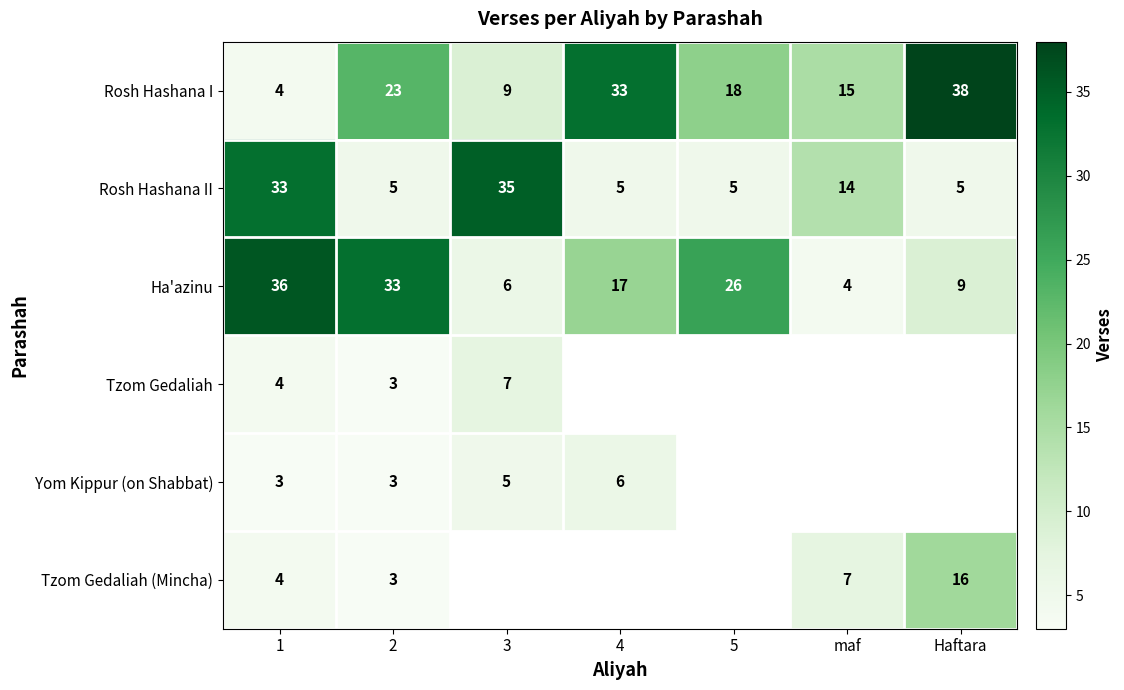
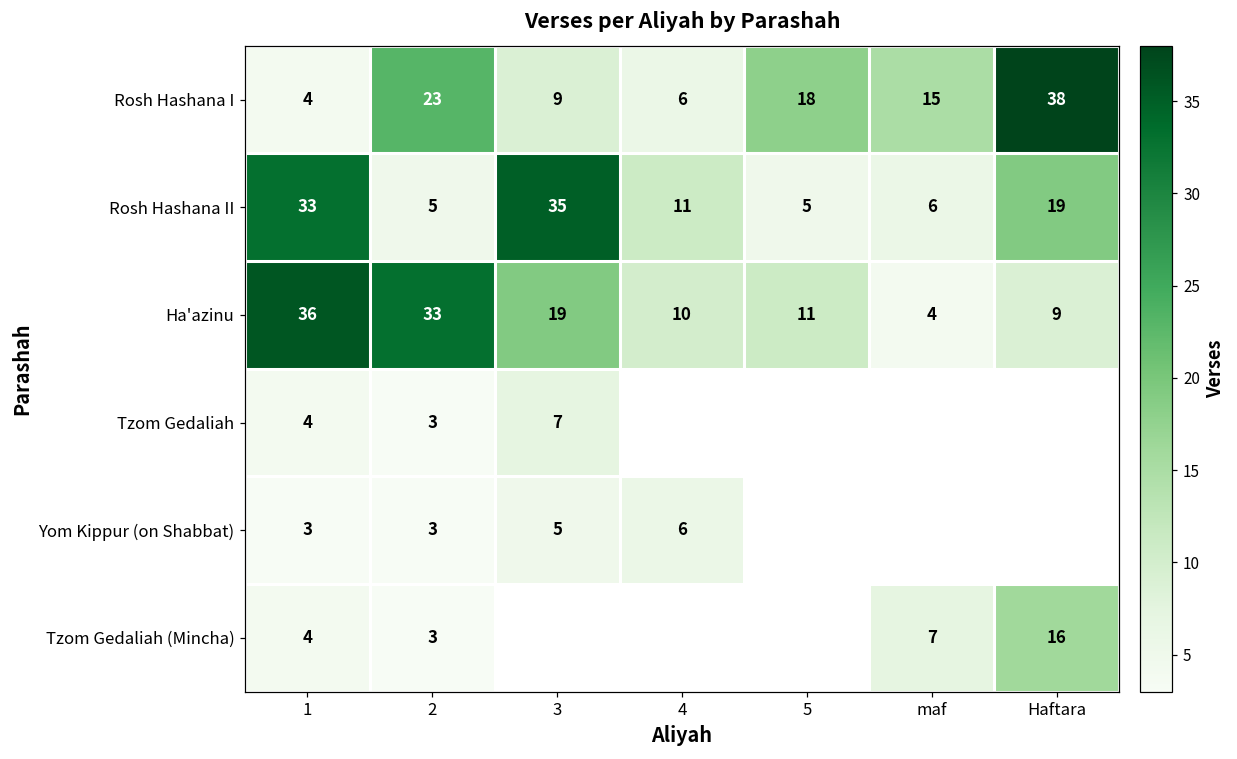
Rosh Hashana I, 4: 33 -> 6
Rosh Hashana II, 4: 5 -> 11
Rosh Hashana II, maf: 14 -> 6
Rosh Hashana II, Haftara: 5 -> 19
Ha'azinu, 3: 6 -> 19
Ha'azinu, 4: 17 -> 10
Ha'azinu, 5: 26 -> 11
